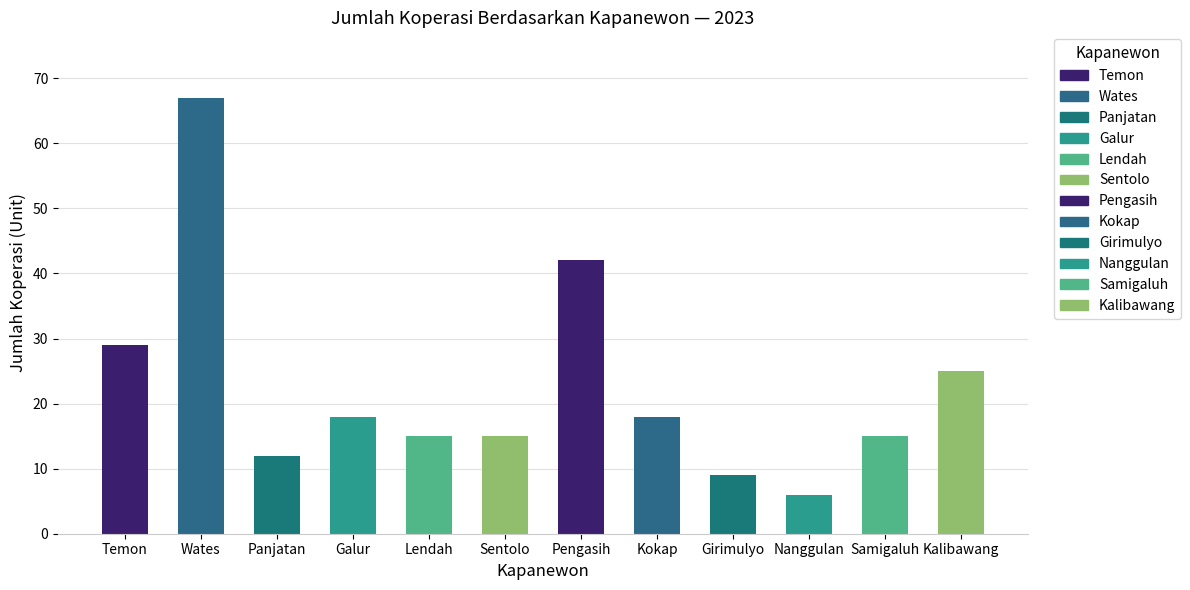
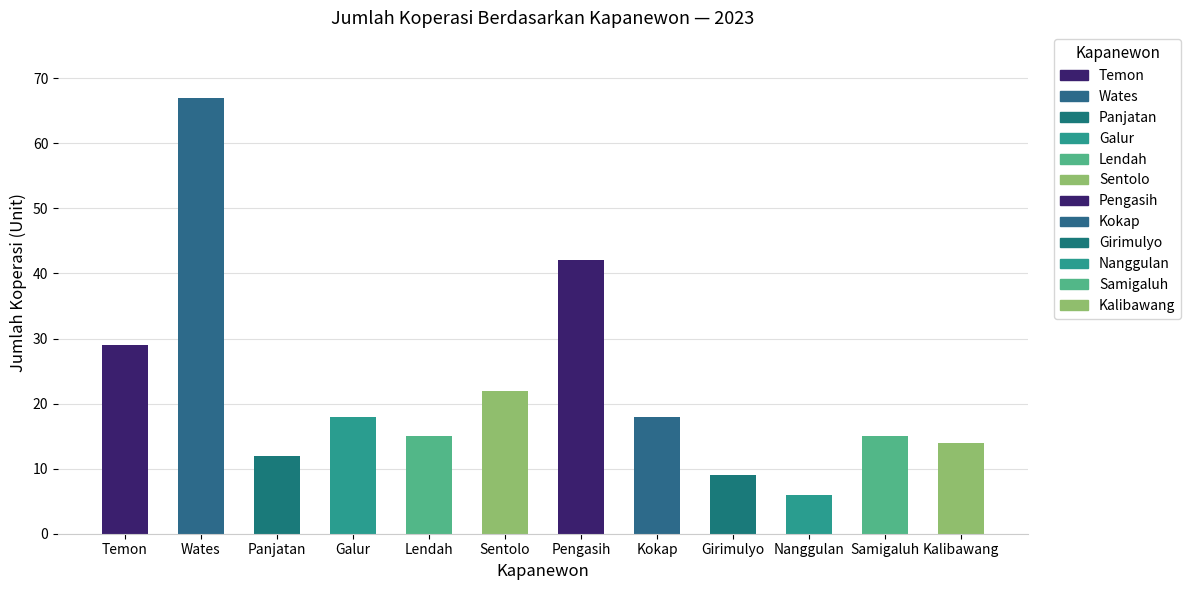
Sentolo: 15 -> 22
Kalibawang: 25 -> 14
